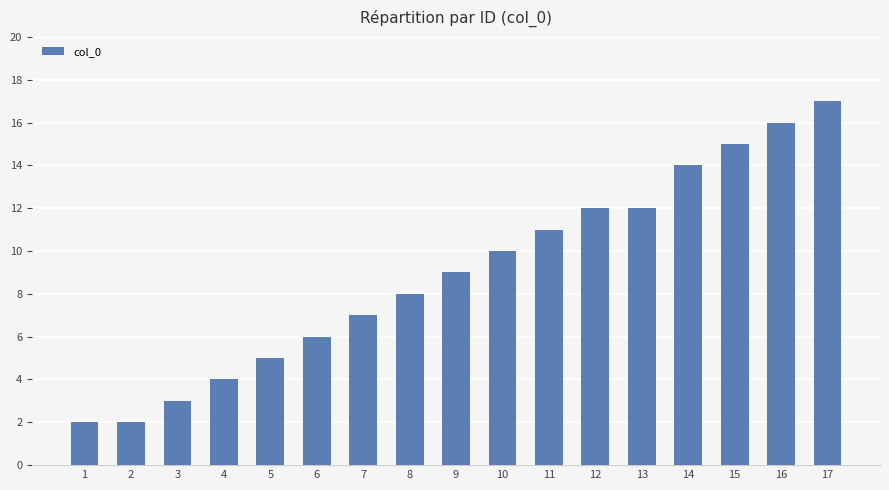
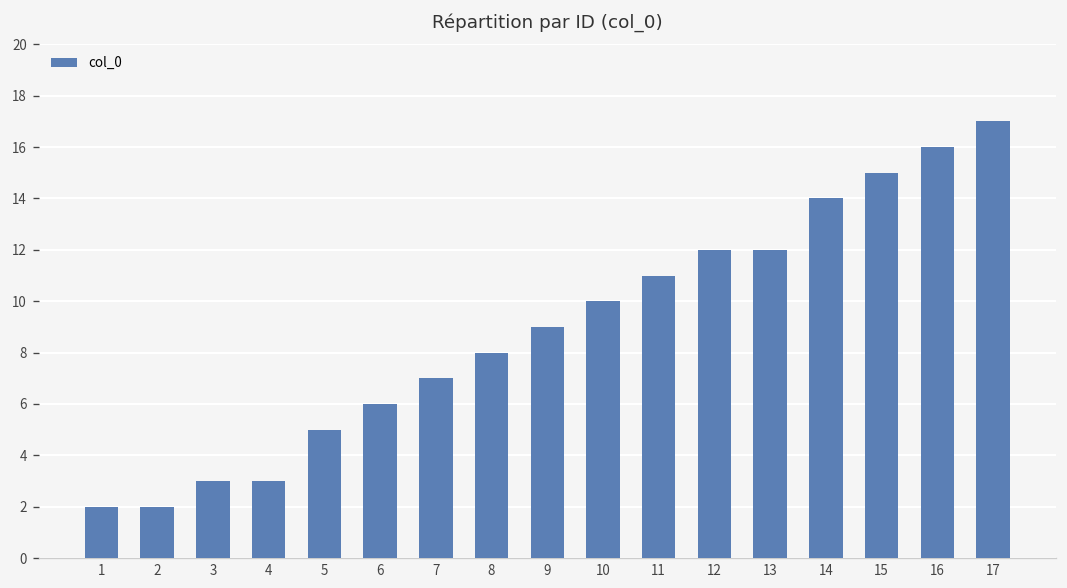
4: 4 -> 3
